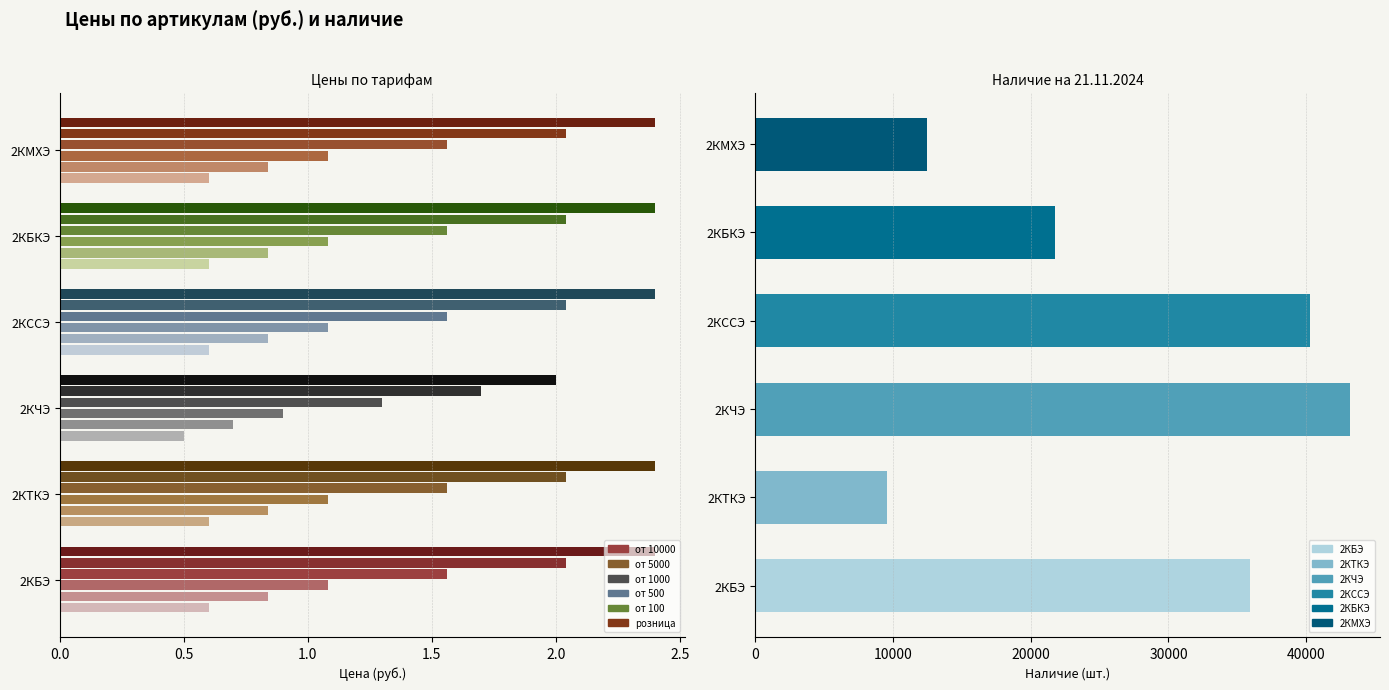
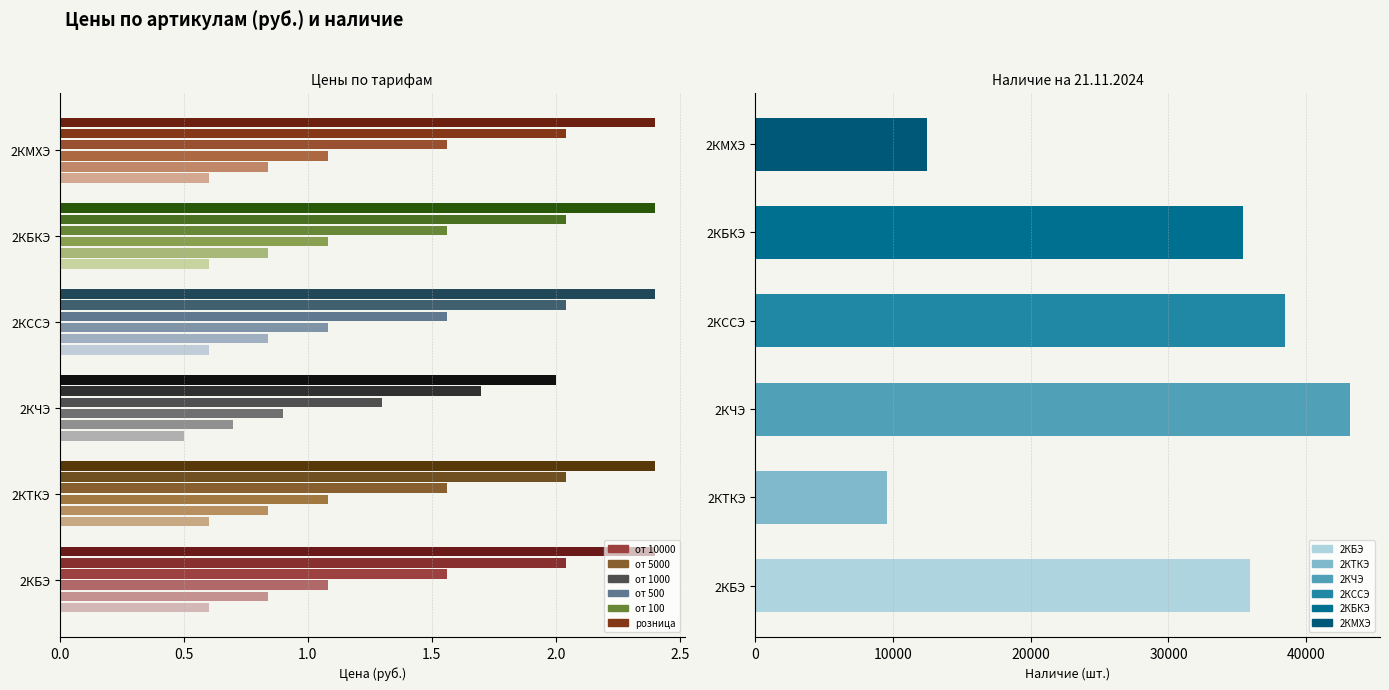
Наличие на 21.11.2024, 2КБКЭ: 21800 -> 35400
Наличие на 21.11.2024, 2КССЭ: 40300 -> 38500
